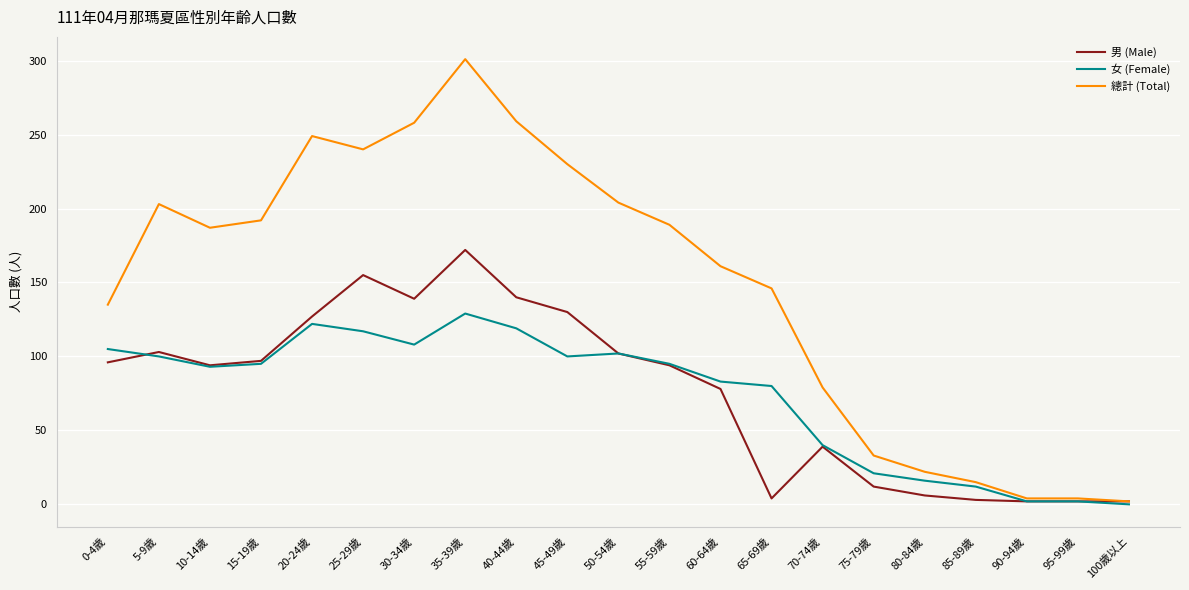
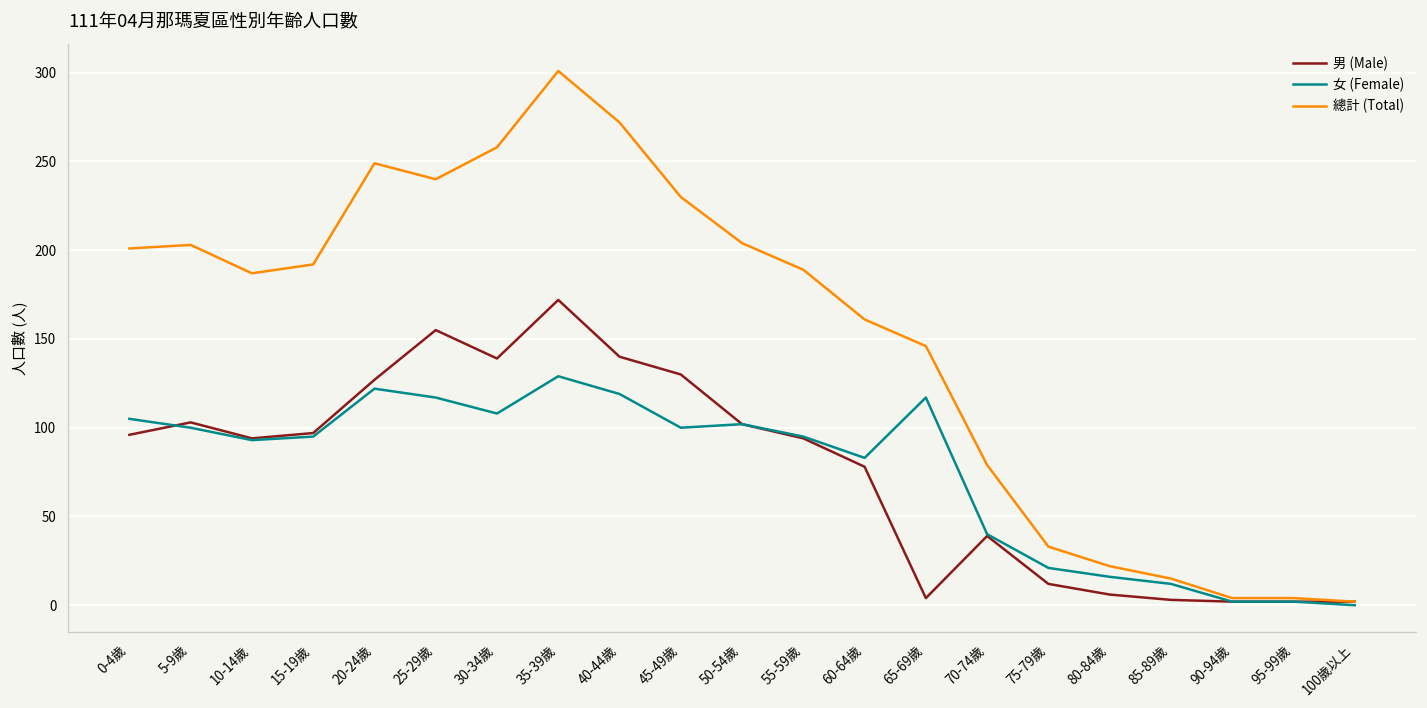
總計 (Total), 0-4歲: 135 -> 201
總計 (Total), 40-44歲: 259 -> 272
女 (Female), 65-69歲: 80 -> 117
